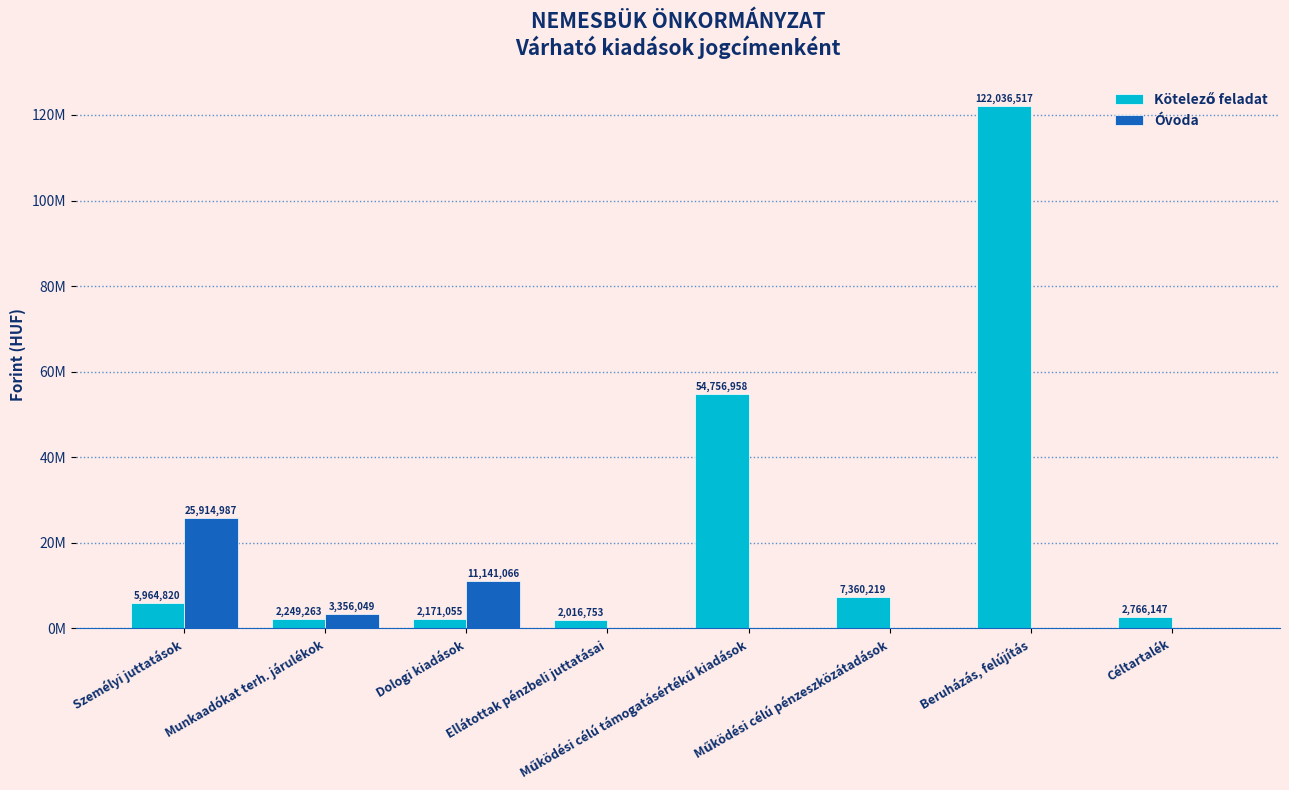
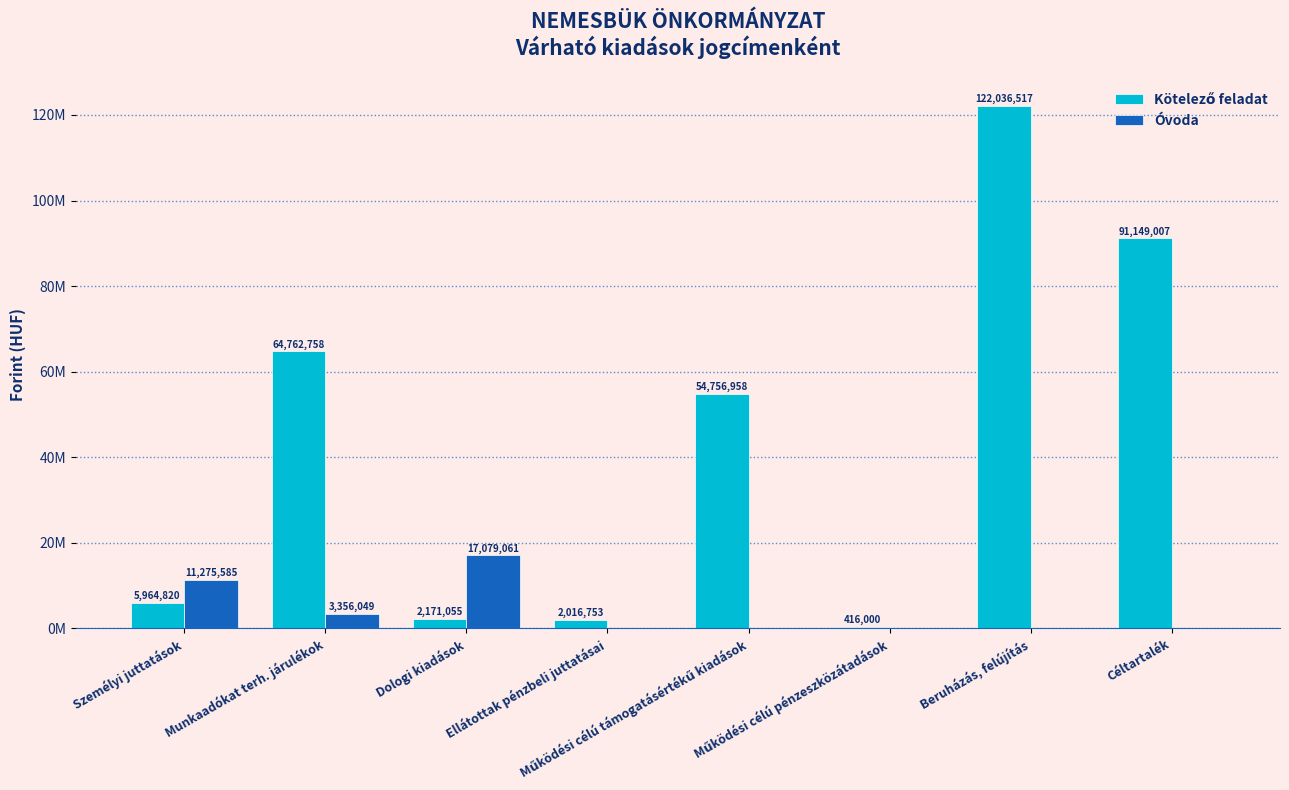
Óvoda, Személyi juttatások: 25,914,987 -> 11,275,585
Kötelező feladat, Munkaadókat terh. járulékok: 2,249,263 -> 64,762,758
Óvoda, Dologi kiadások: 11,141,066 -> 17,079,061
Kötelező feladat, Működési célú pénzeszközátadások: 7,360,219 -> 416,000
Kötelező feladat, Céltartalék: 2,766,147 -> 91,149,007
